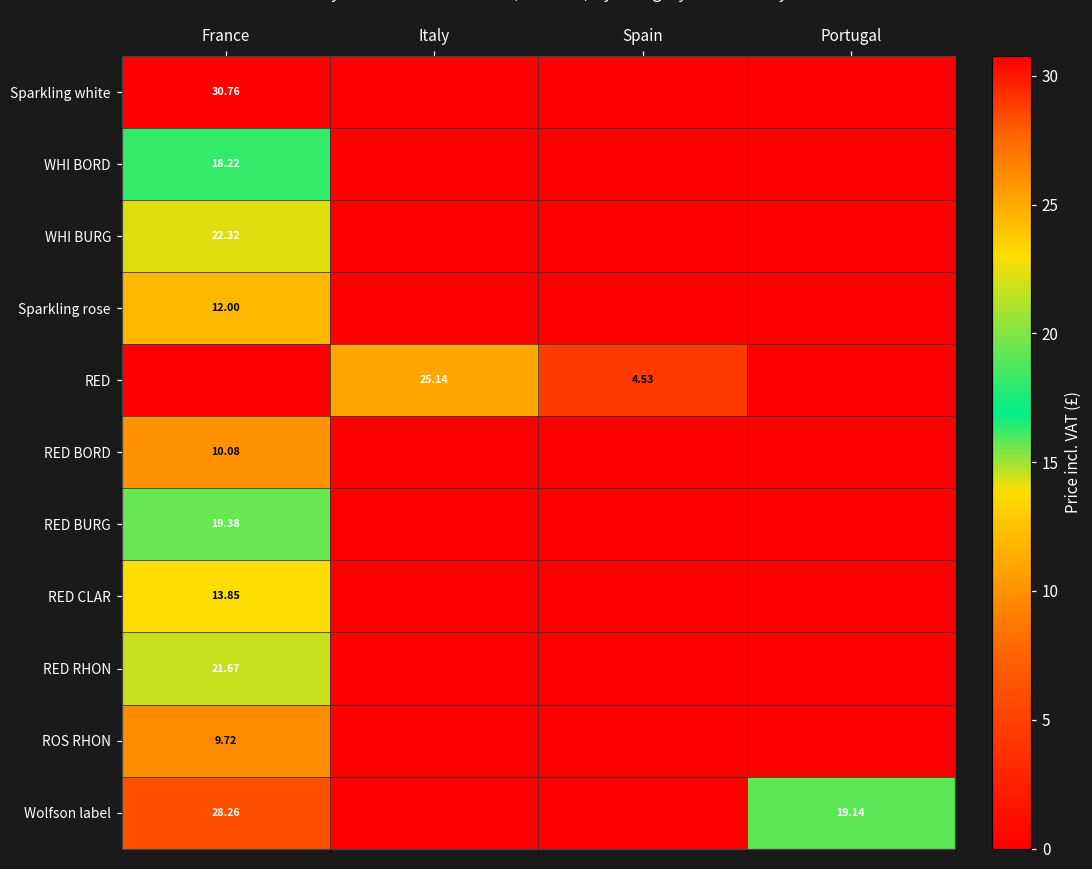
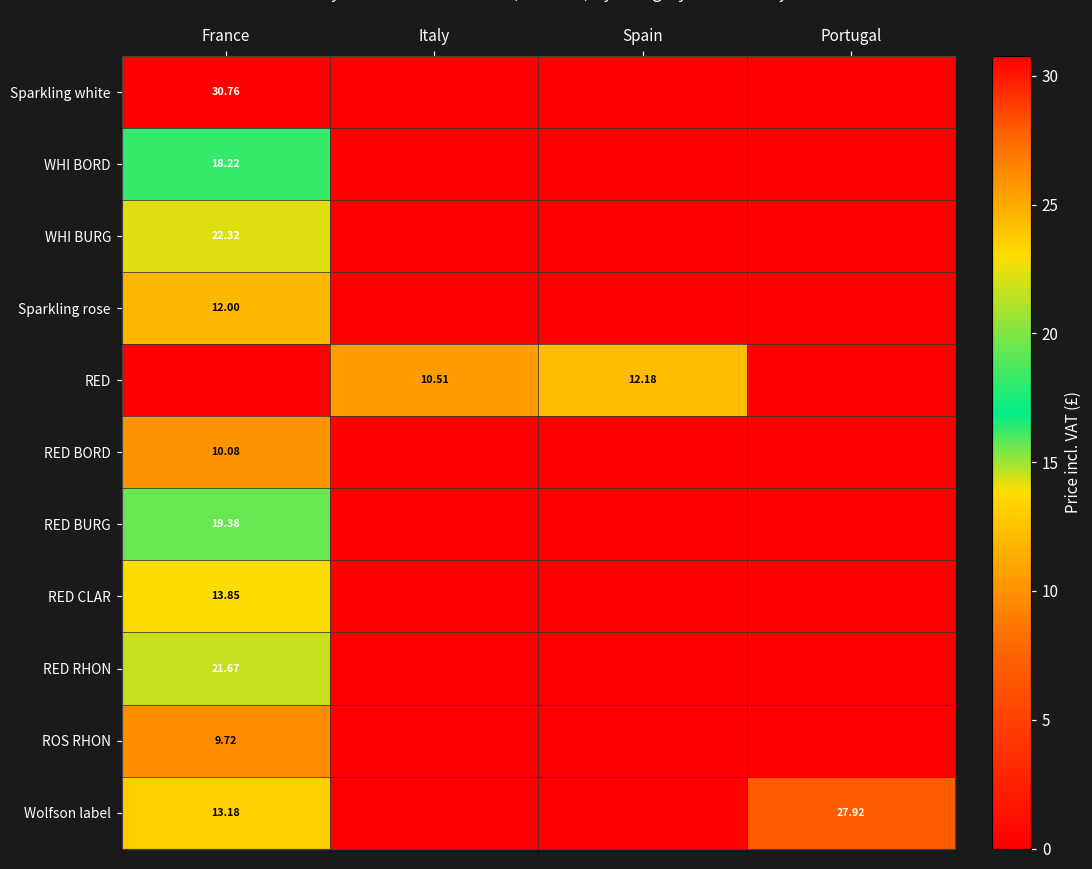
RED, Italy: 25.14 -> 10.51
RED, Spain: 4.53 -> 12.18
Wolfson label, France: 28.26 -> 13.18
Wolfson label, Portugal: 19.14 -> 27.92
